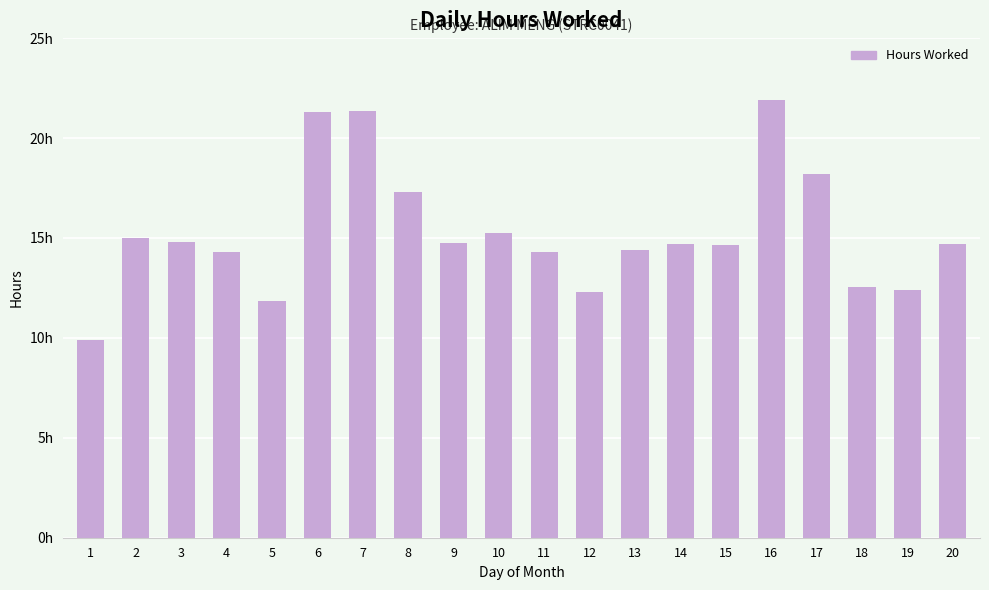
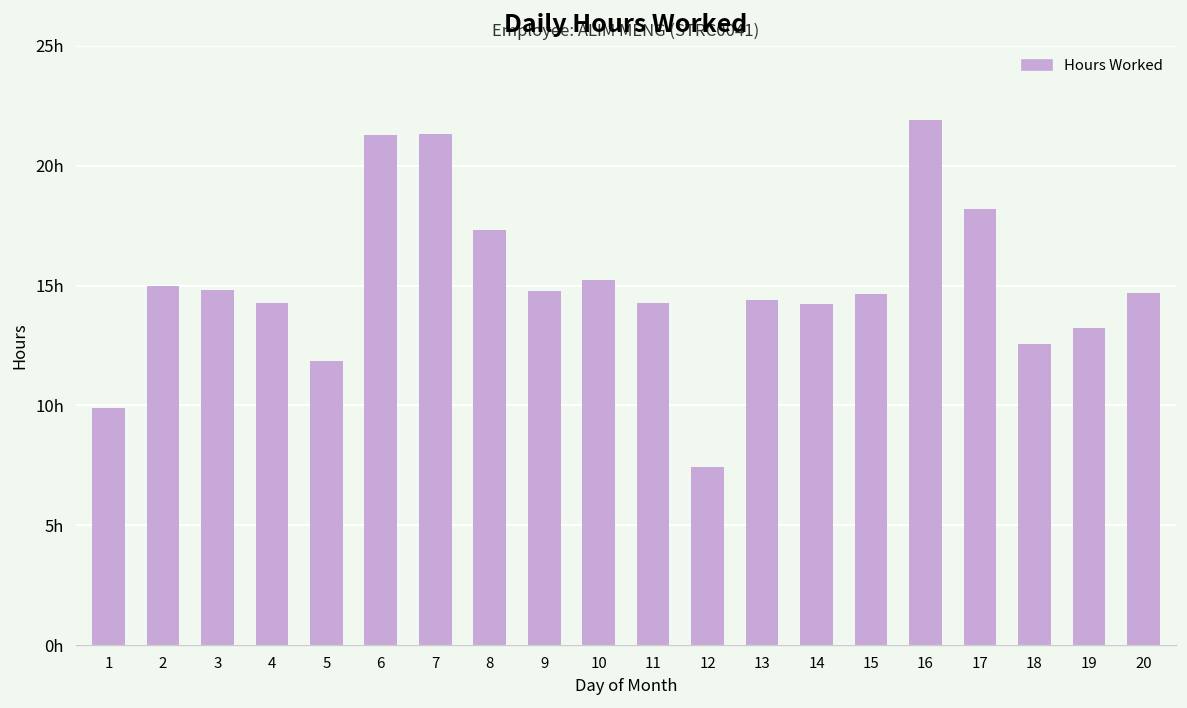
12: 12.3h -> 7.4h
14: 14.7h -> 14.3h
19: 12.4h -> 13.2h
